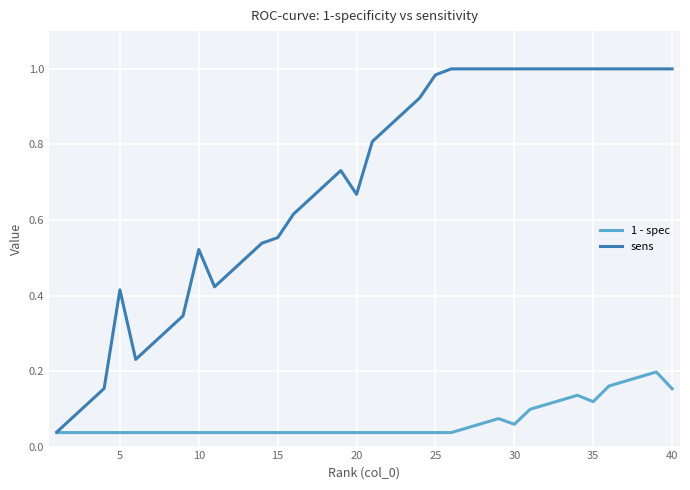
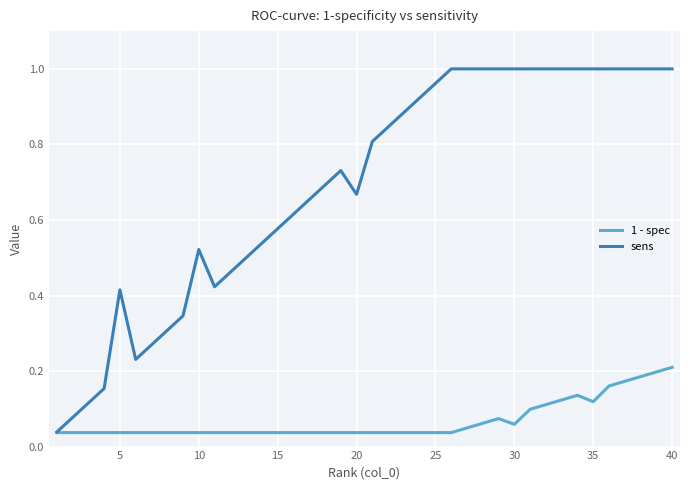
sens, 15: 0.55 -> 0.58
sens, 25: 0.98 -> 0.96
1 - spec, 40: 0.15 -> 0.21
